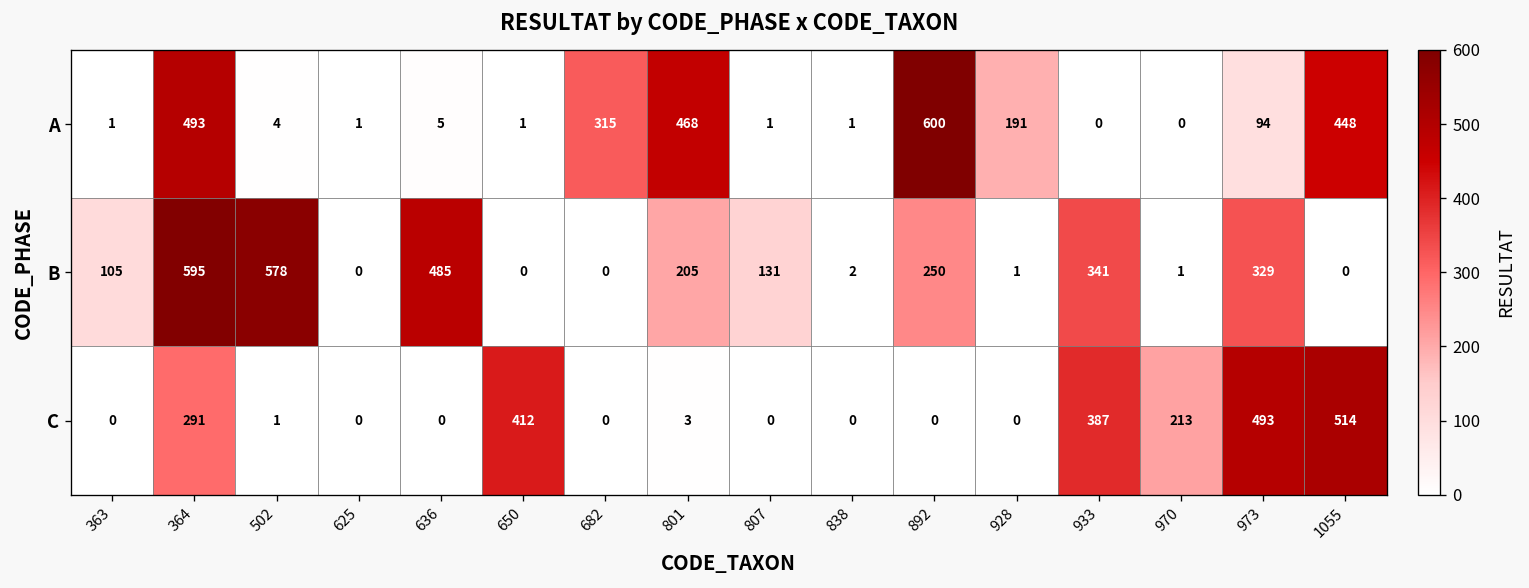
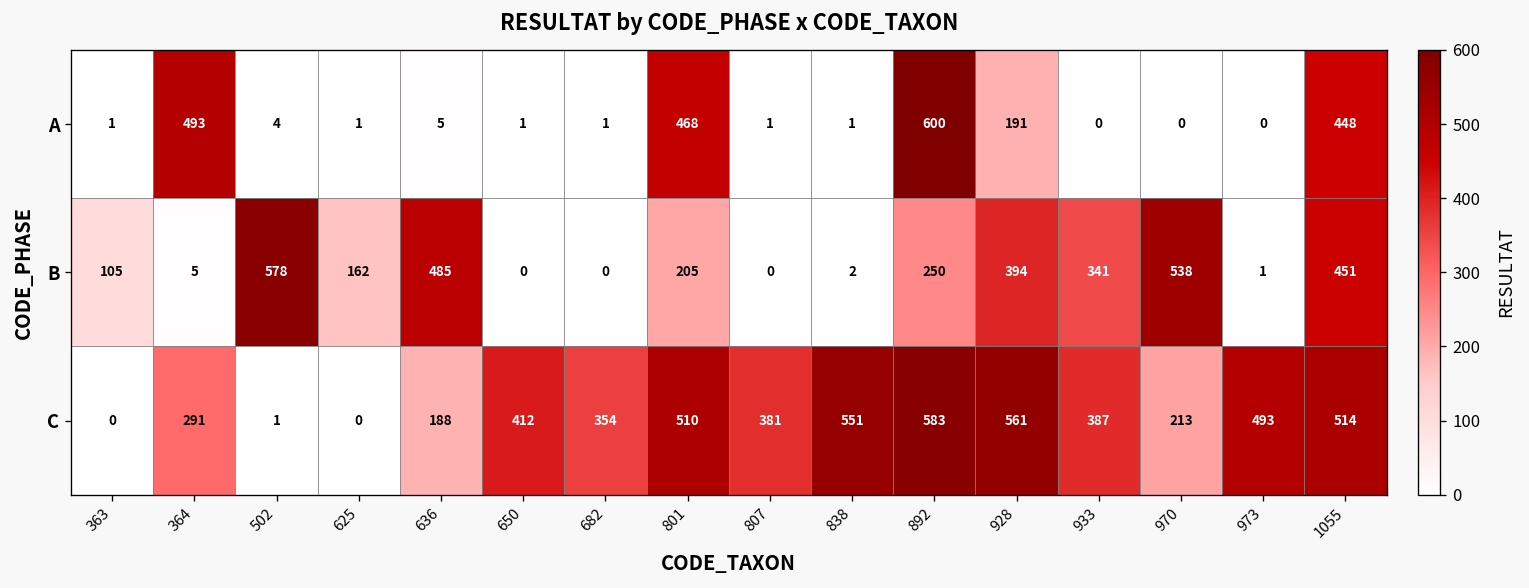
A, 682: 315 -> 1
A, 973: 94 -> 0
B, 364: 595 -> 5
B, 625: 0 -> 162
B, 807: 131 -> 0
B, 928: 1 -> 394
B, 970: 1 -> 538
B, 973: 329 -> 1
B, 1055: 0 -> 451
C, 636: 0 -> 188
C, 682: 0 -> 354
C, 801: 3 -> 510
C, 807: 0 -> 381
C, 838: 0 -> 551
C, 892: 0 -> 583
C, 928: 0 -> 561
